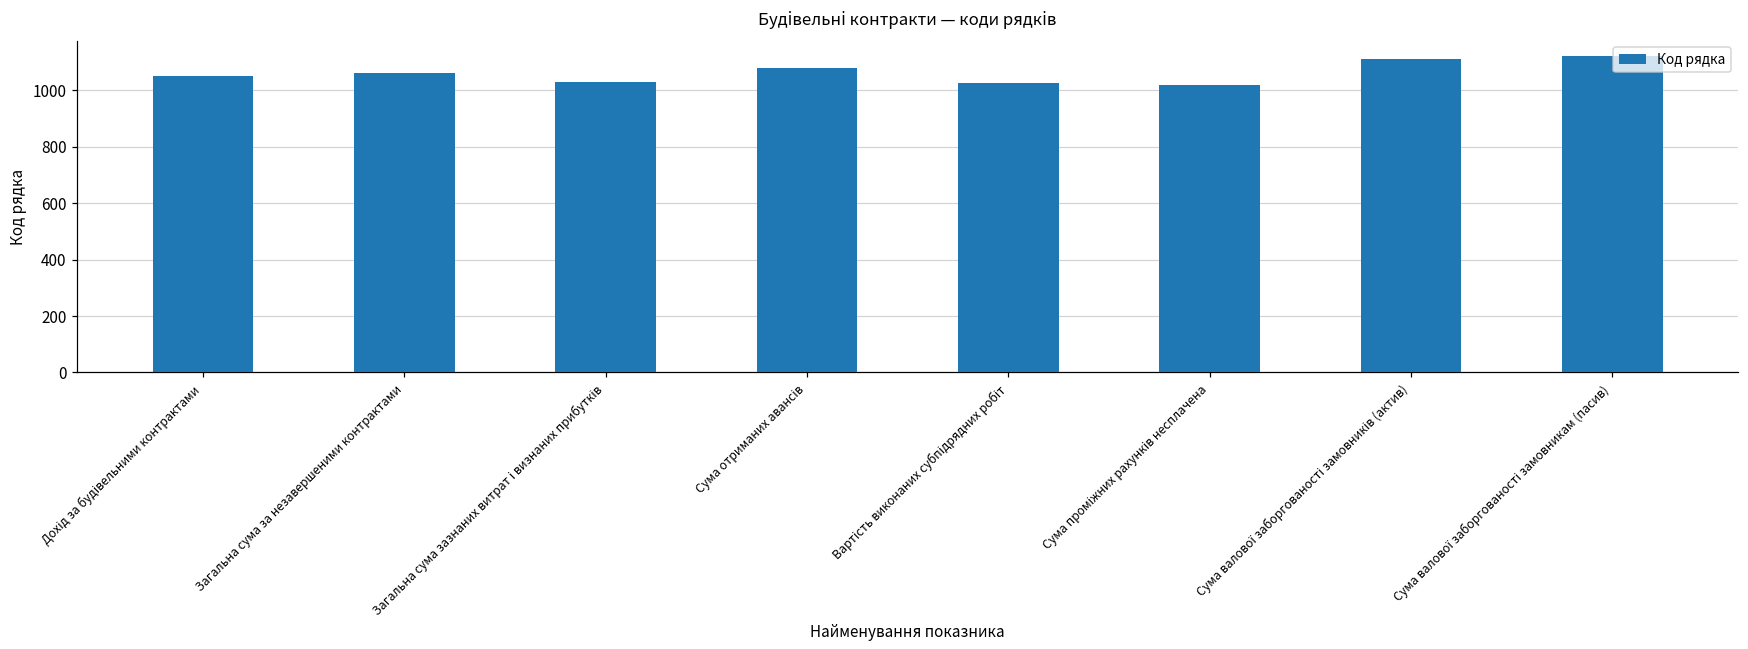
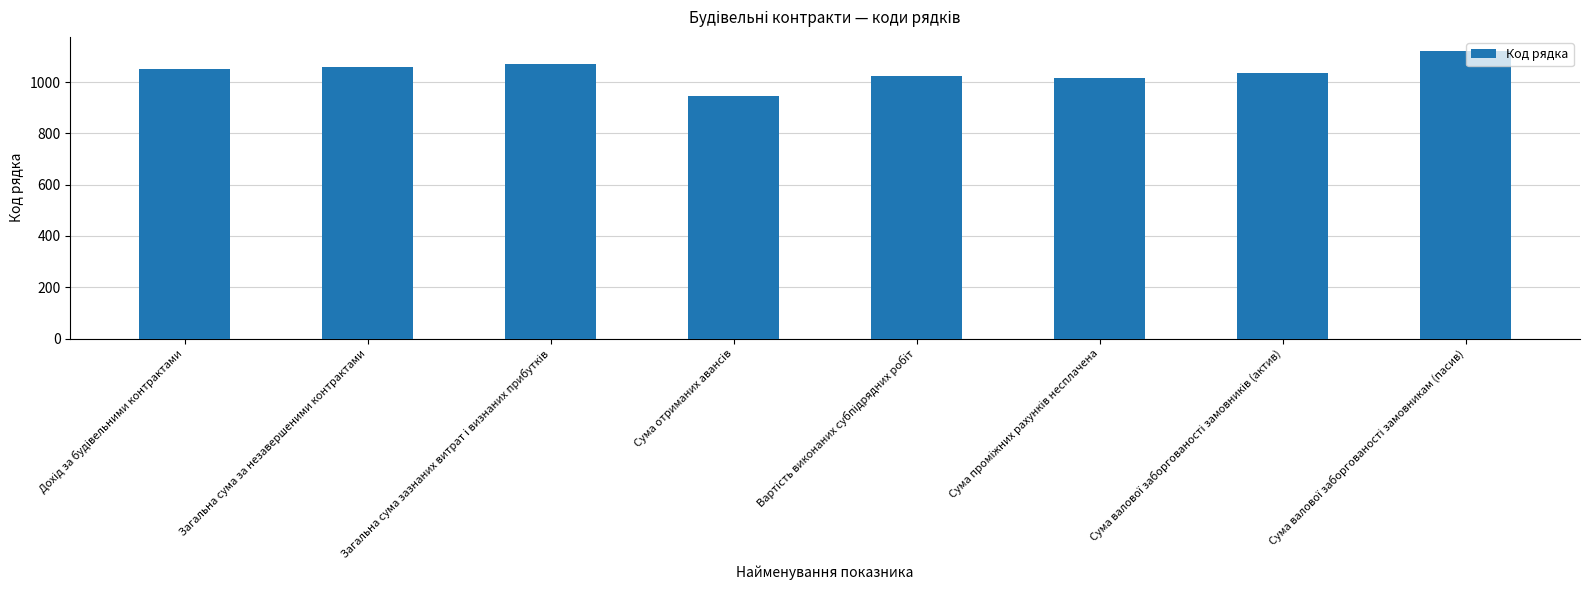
Загальна сума зазнаних витрат і визнаних прибутків: 1030 -> 1070
Сума отриманих авансів: 1080 -> 950
Сума валової заборгованості замовників (актив): 1110 -> 1040
